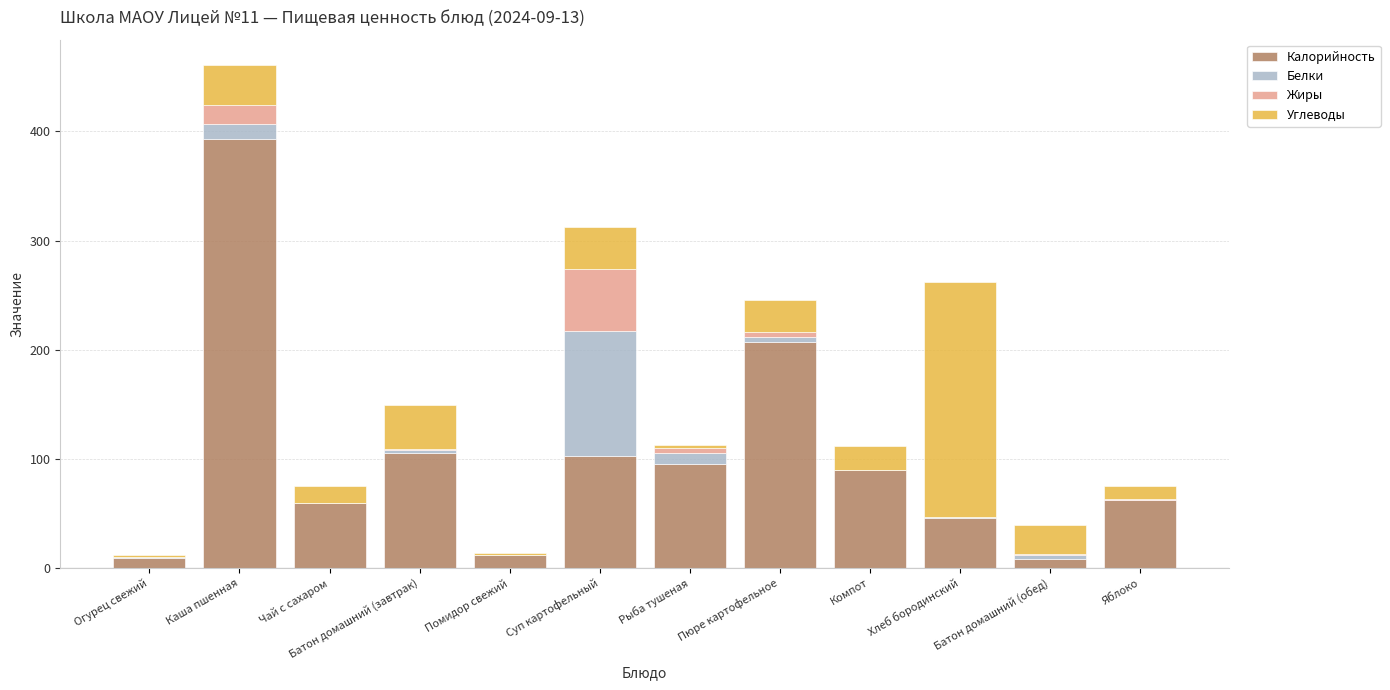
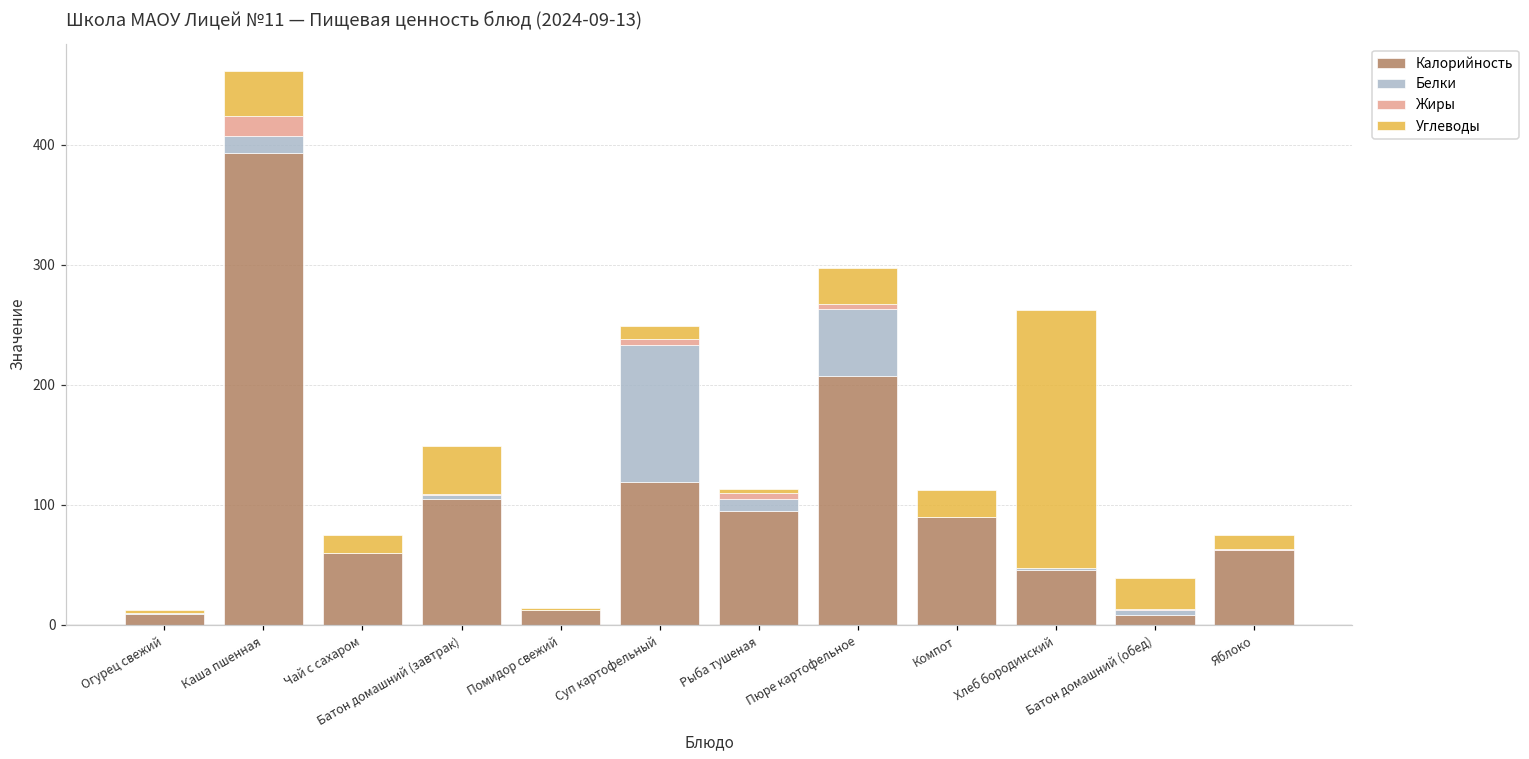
Калорийность, Суп картофельный: 103 -> 119
Жиры, Суп картофельный: 57 -> 5
Углеводы, Суп картофельный: 38 -> 11
Белки, Пюре картофельное: 5 -> 56
